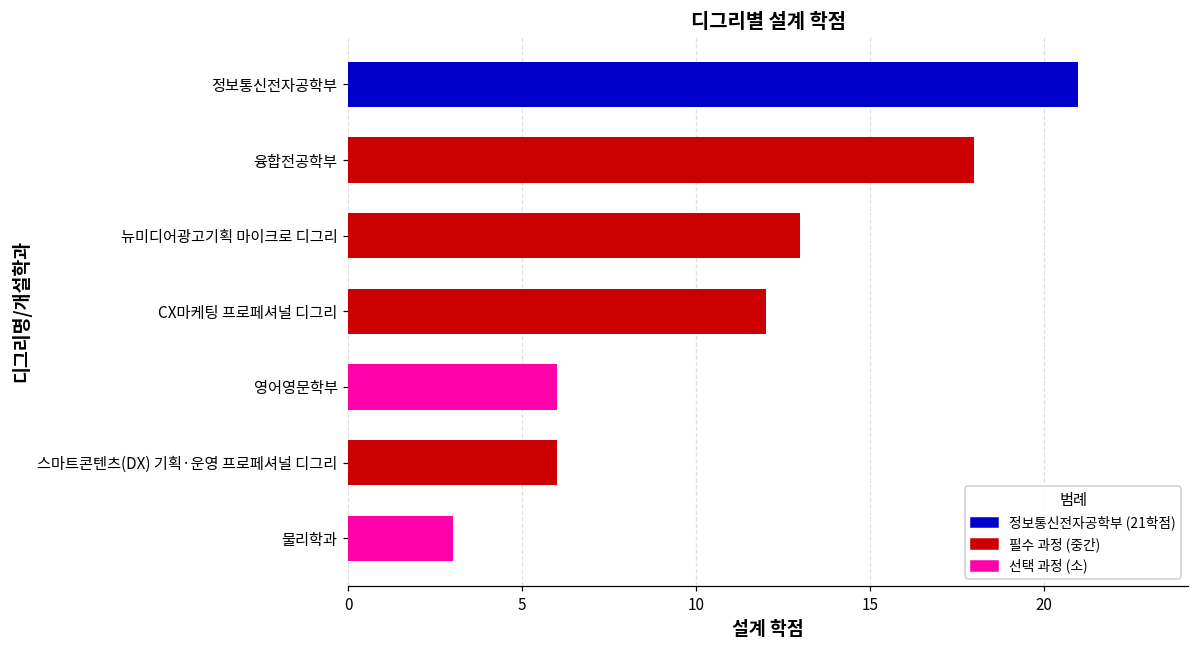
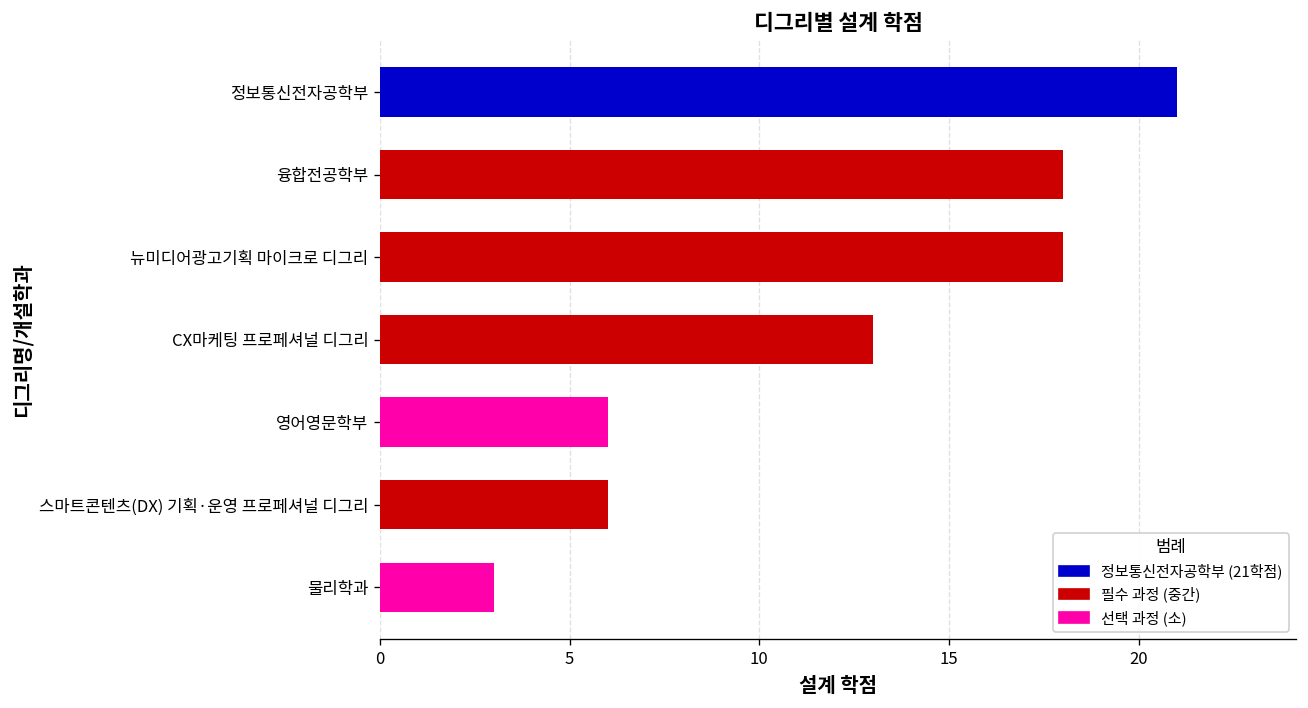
뉴미디어광고기획 마이크로 디그리: 13 -> 18
CX마케팅 프로페셔널 디그리: 12 -> 13
